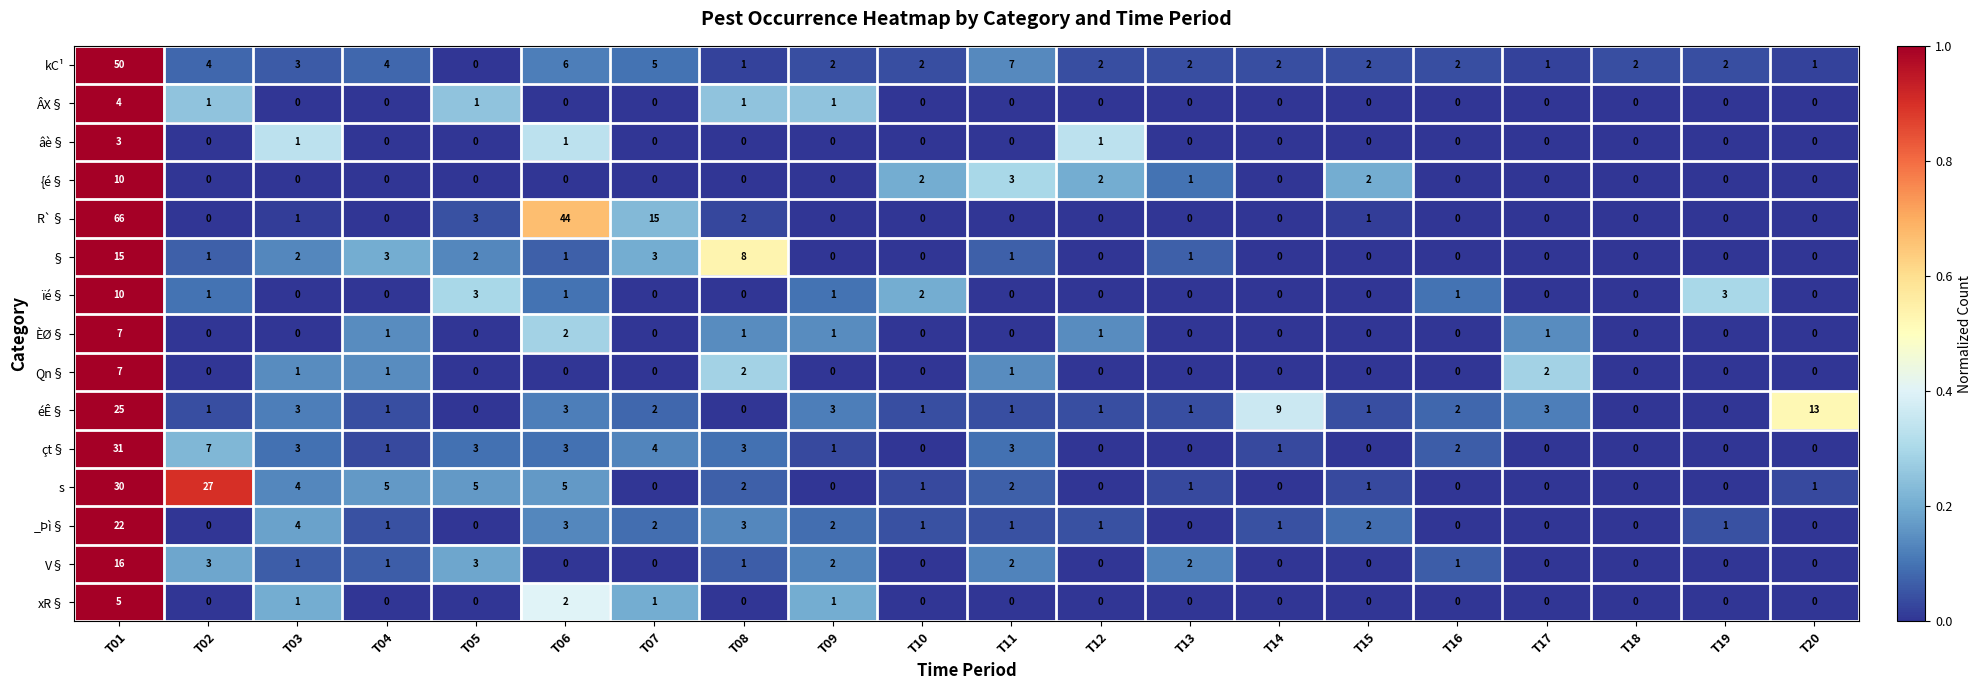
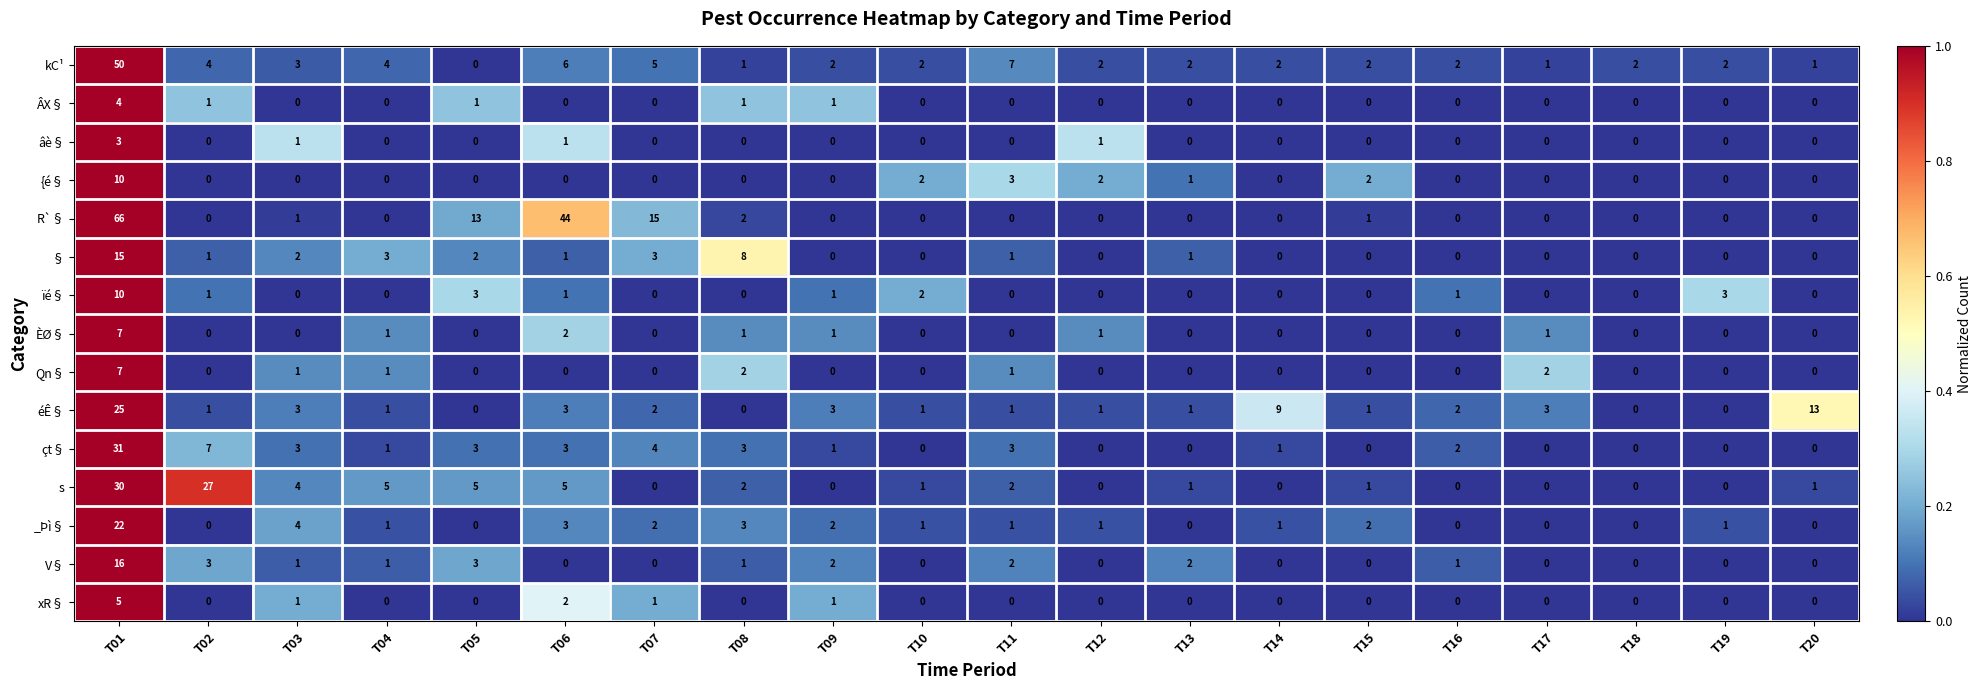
R`§, T05: 3 -> 13
